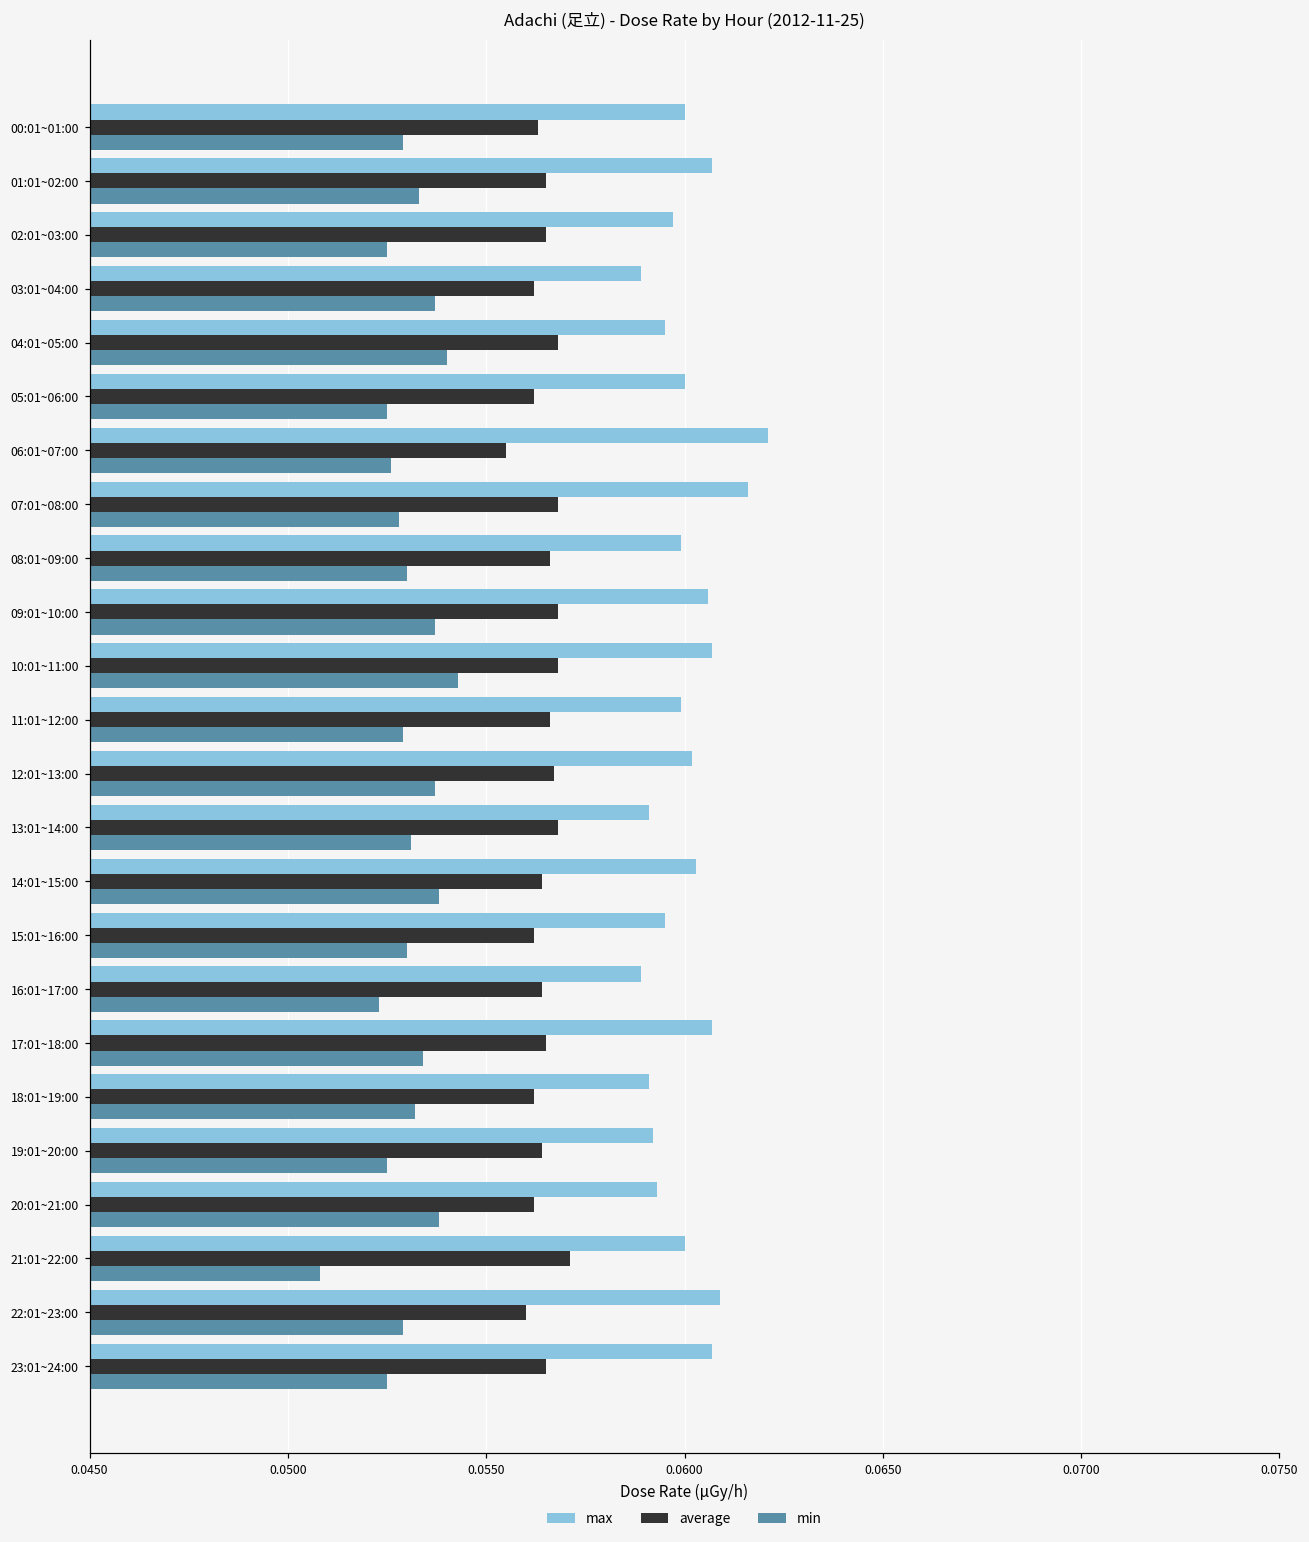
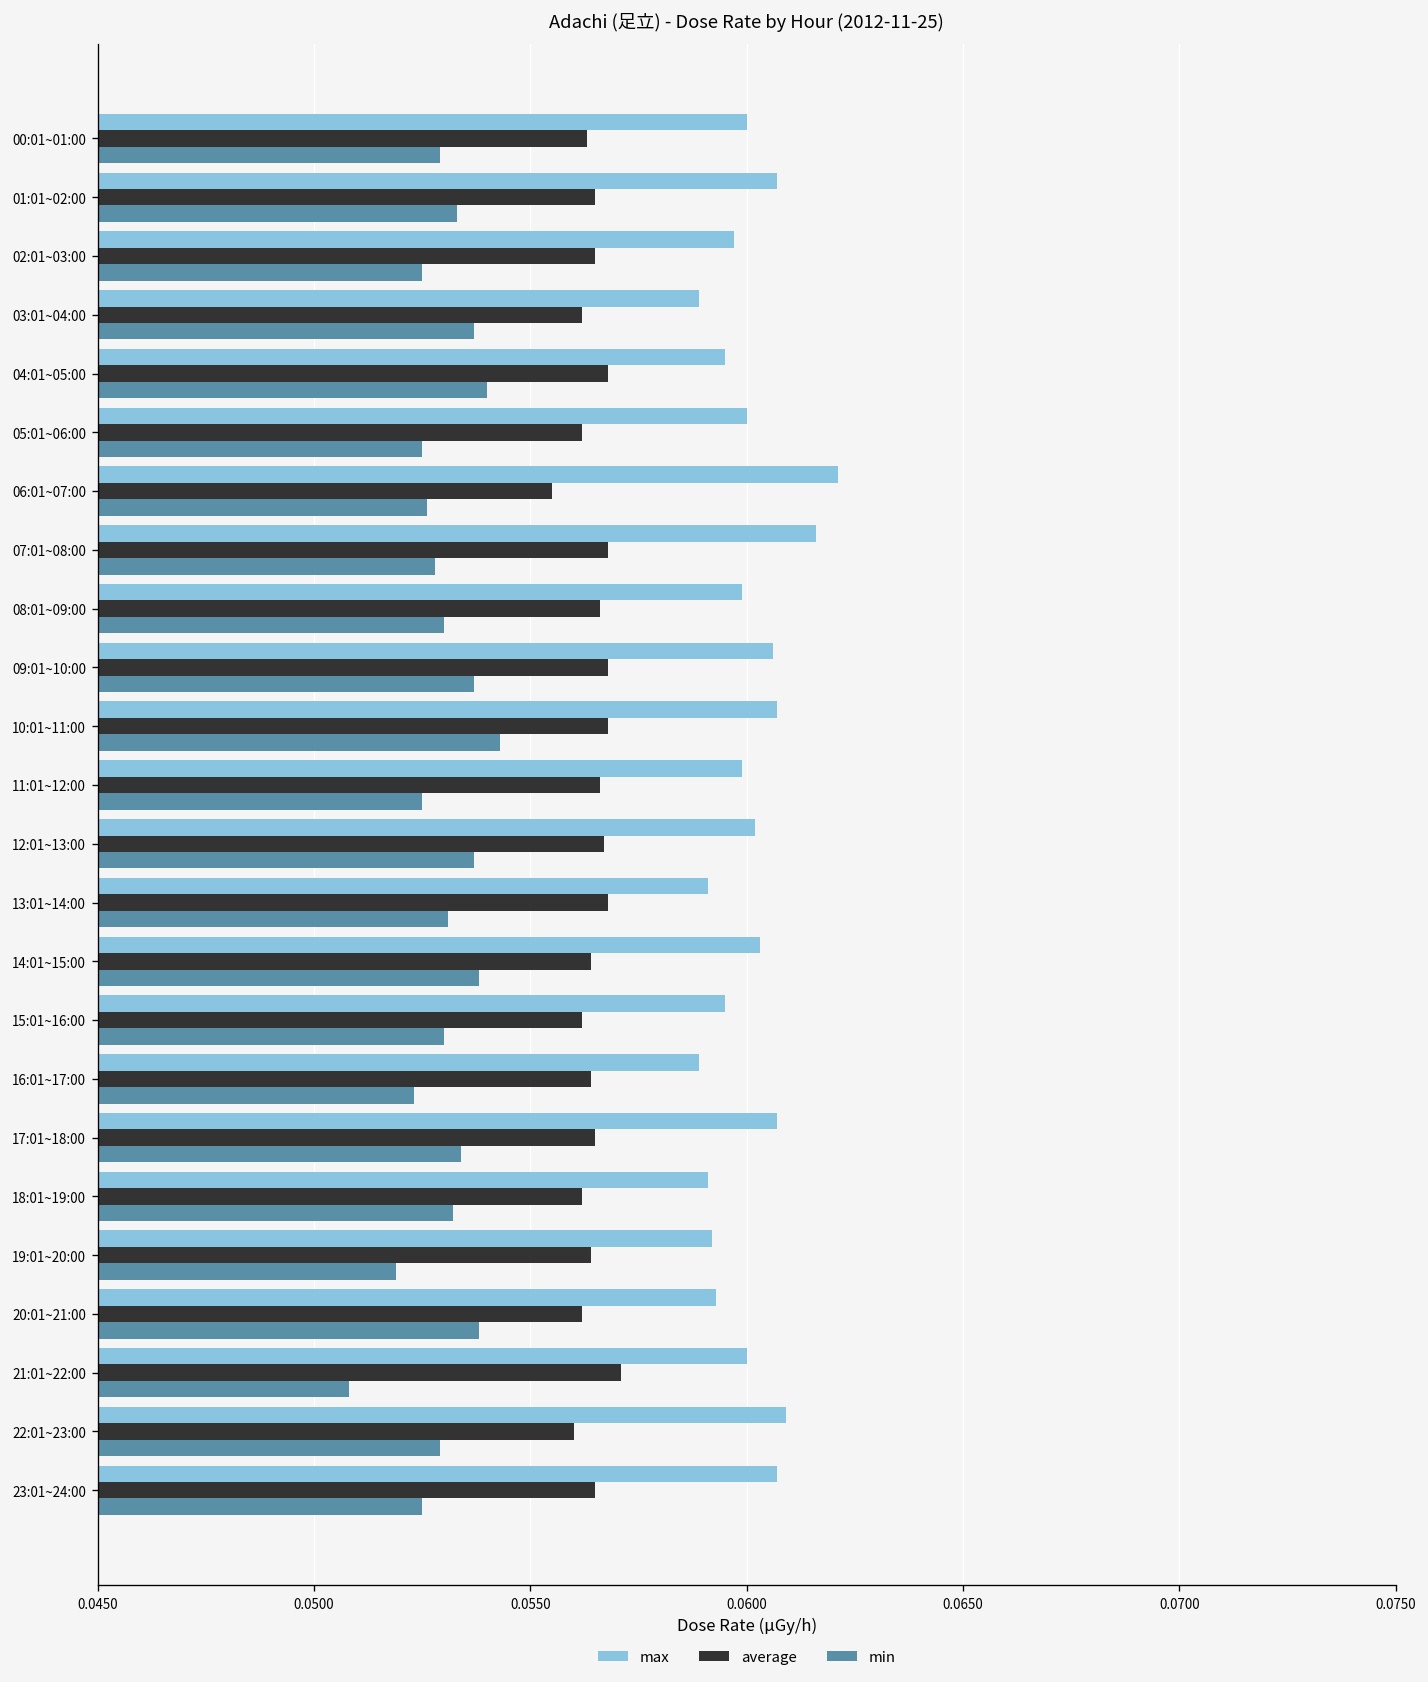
min, 11:01~12:00: 0.0529 -> 0.0525
min, 19:01~20:00: 0.0525 -> 0.0519
